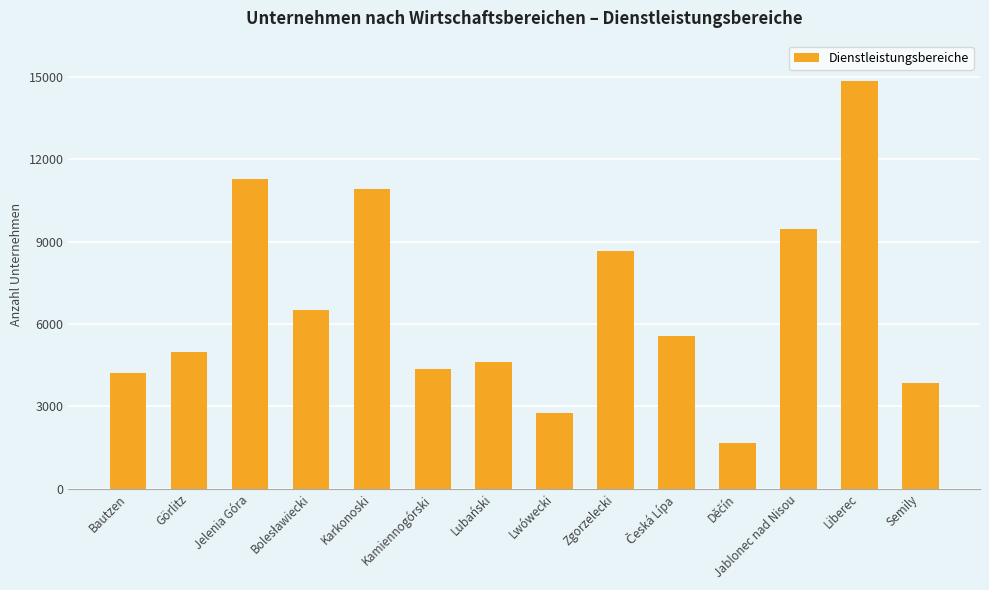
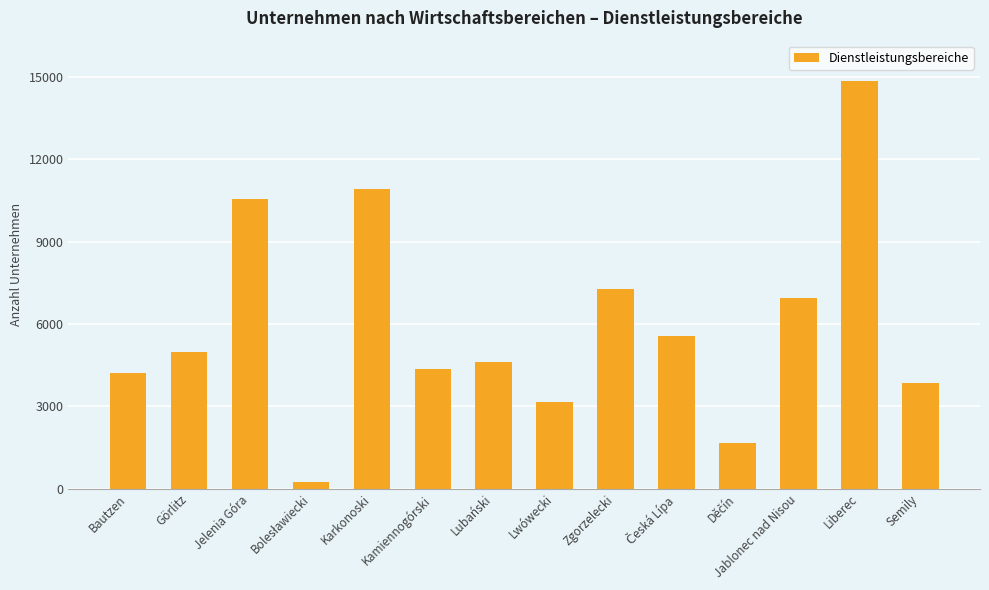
Jelenia Góra: 11300 -> 10500
Bolesławiecki: 6500 -> 200
Lwówecki: 2800 -> 3100
Zgorzelecki: 8700 -> 7300
Jablonec nad Nisou: 9500 -> 6900
